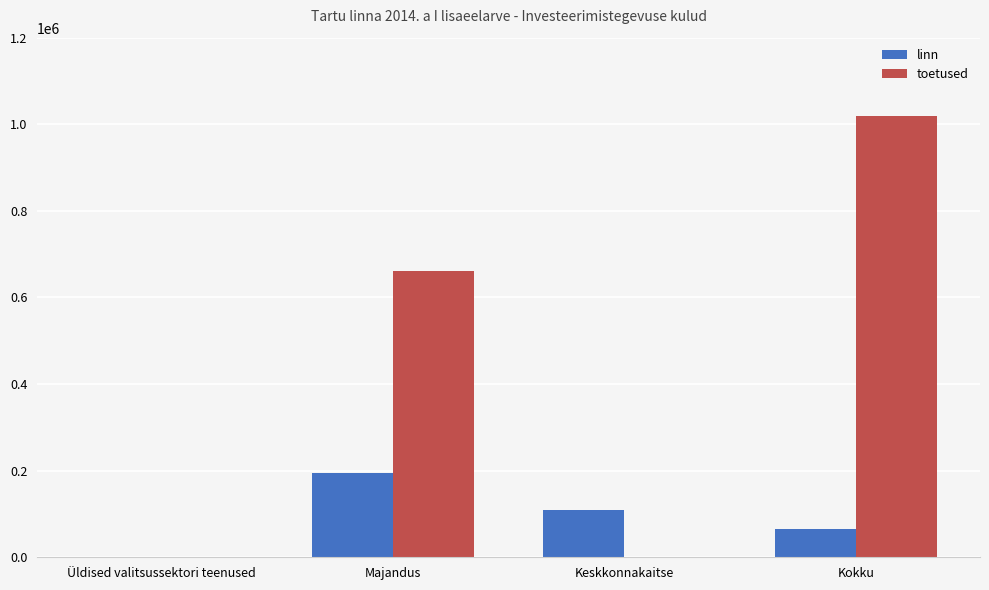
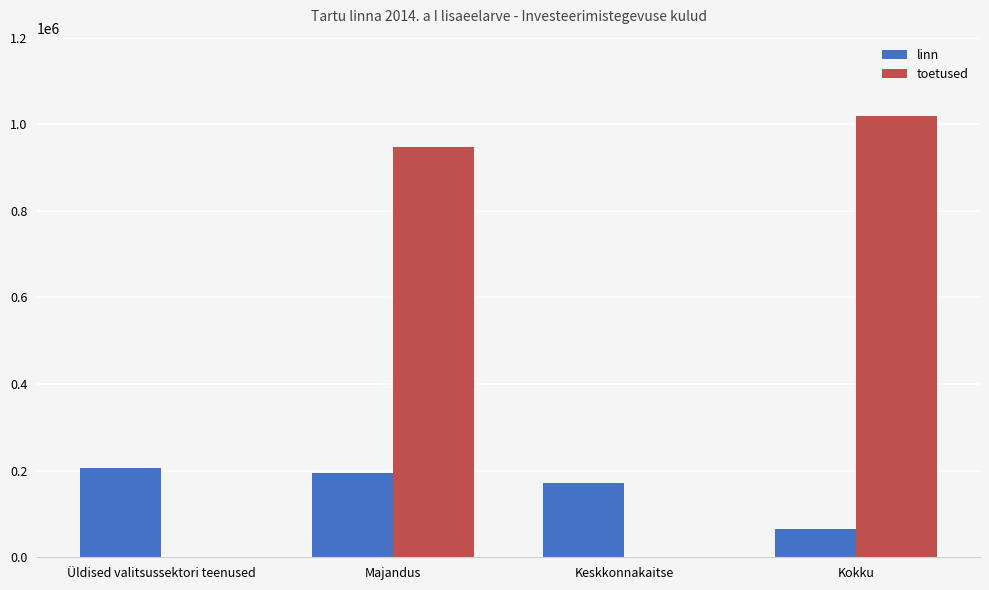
linn, Üldised valitsussektori teenused: 0 -> 210000
toetused, Majandus: 660000 -> 950000
linn, Keskkonnakaitse: 110000 -> 170000
